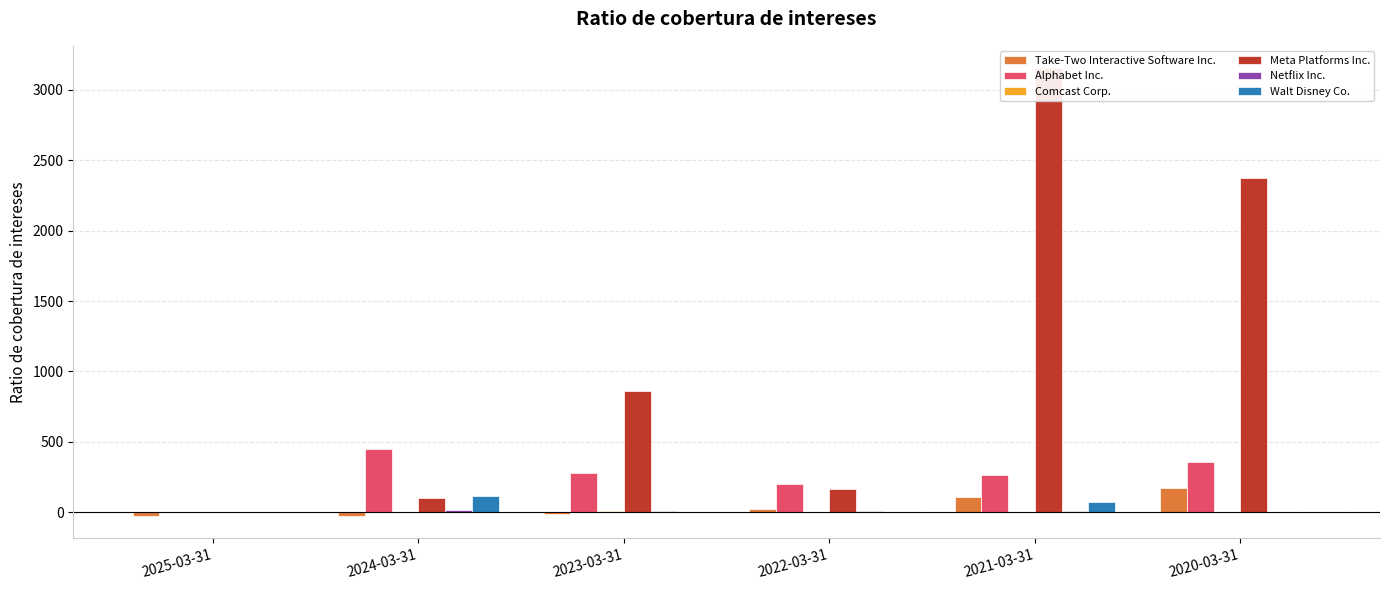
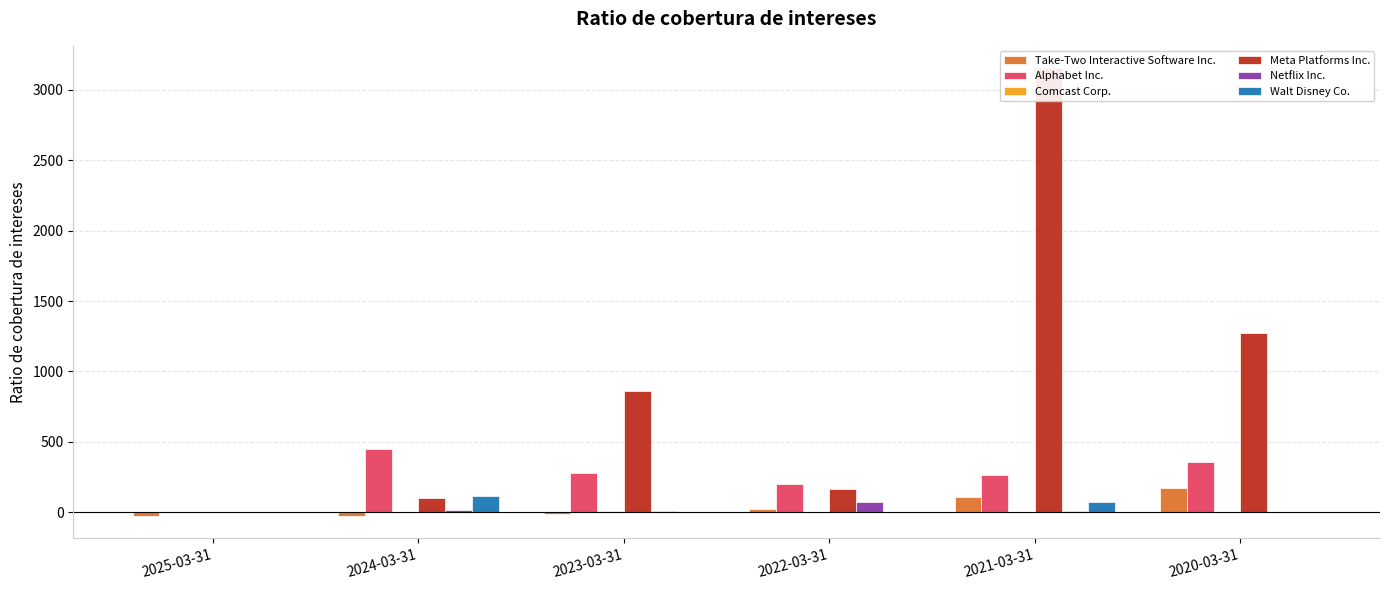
Netflix Inc., 2022-03-31: 10 -> 70
Meta Platforms Inc., 2020-03-31: 2370 -> 1270
